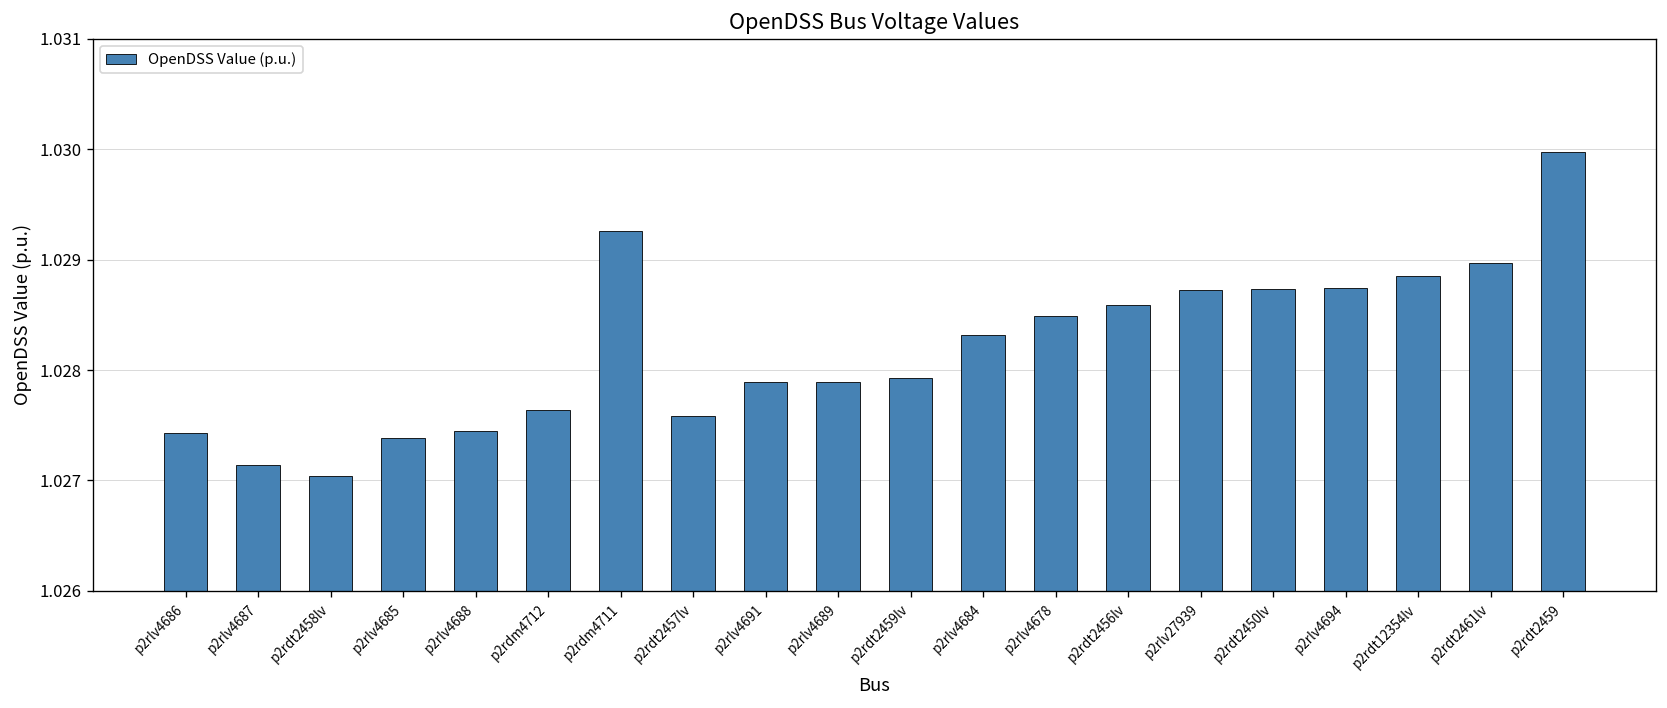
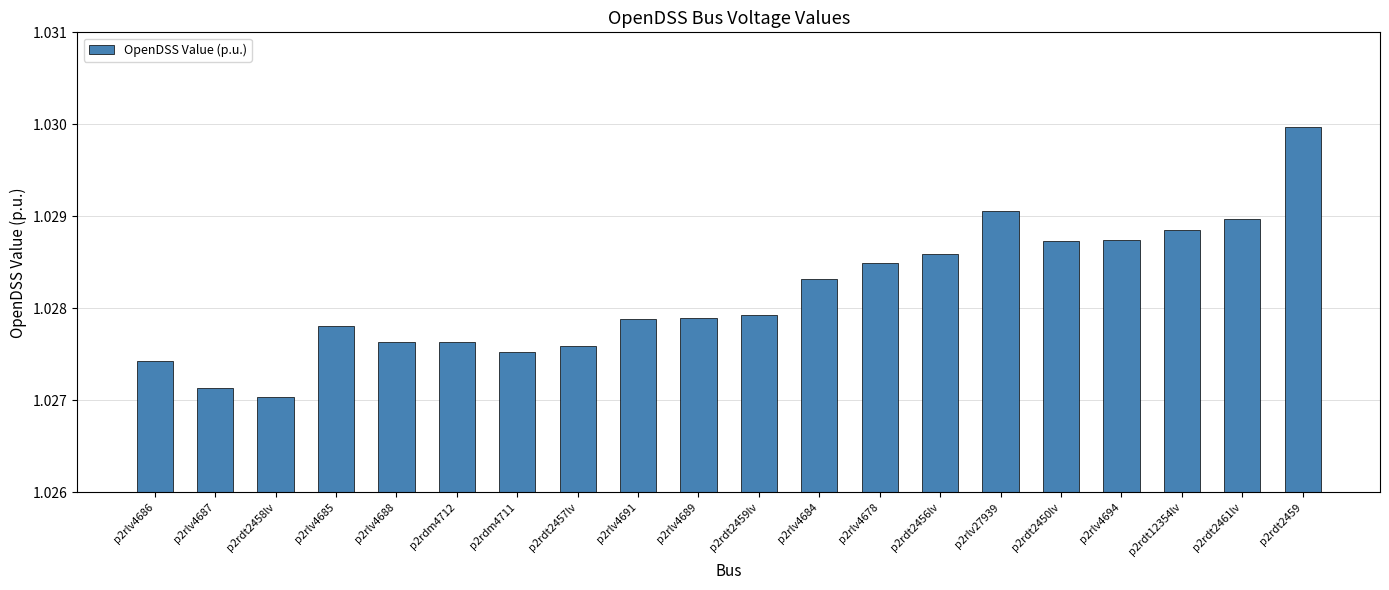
p2rlv4685: 1.0274 -> 1.0278
p2rlv4688: 1.0275 -> 1.0276
p2rdm4711: 1.0293 -> 1.0275
p2rlv27939: 1.0287 -> 1.0291
